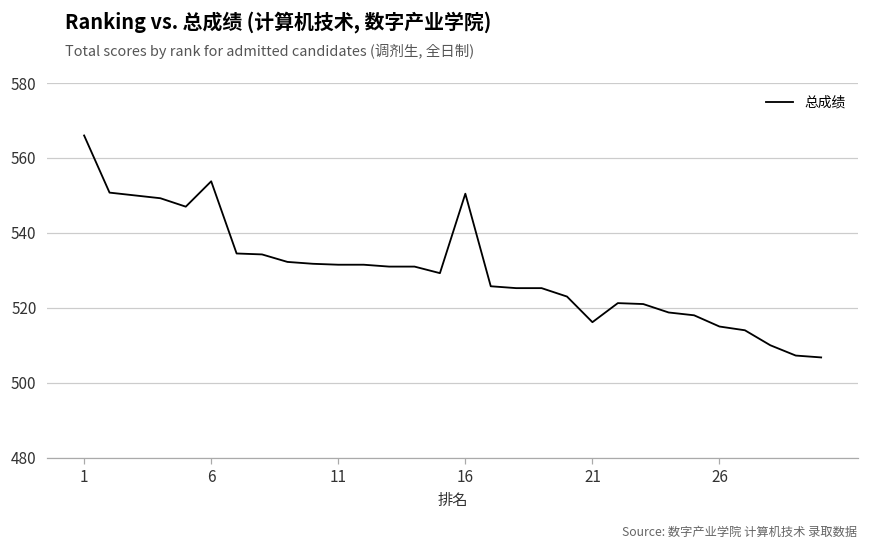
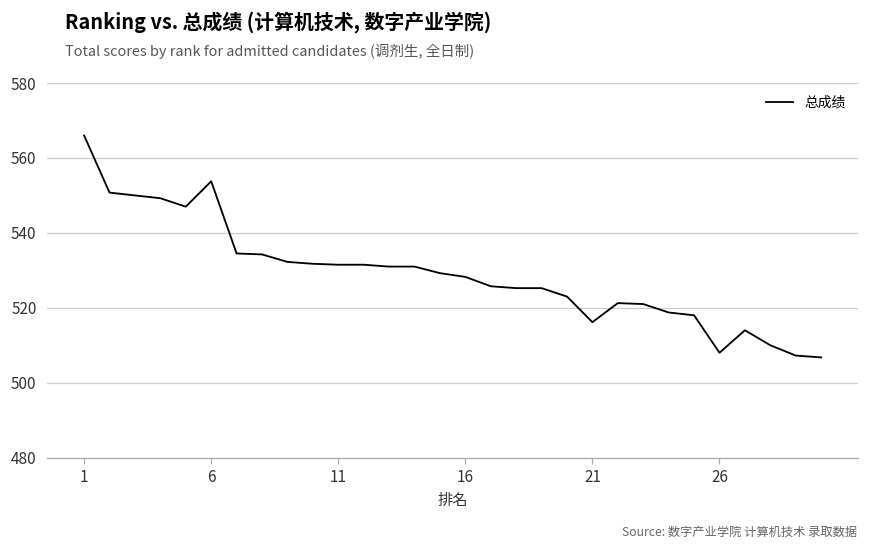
16: 550 -> 528
26: 515 -> 508
